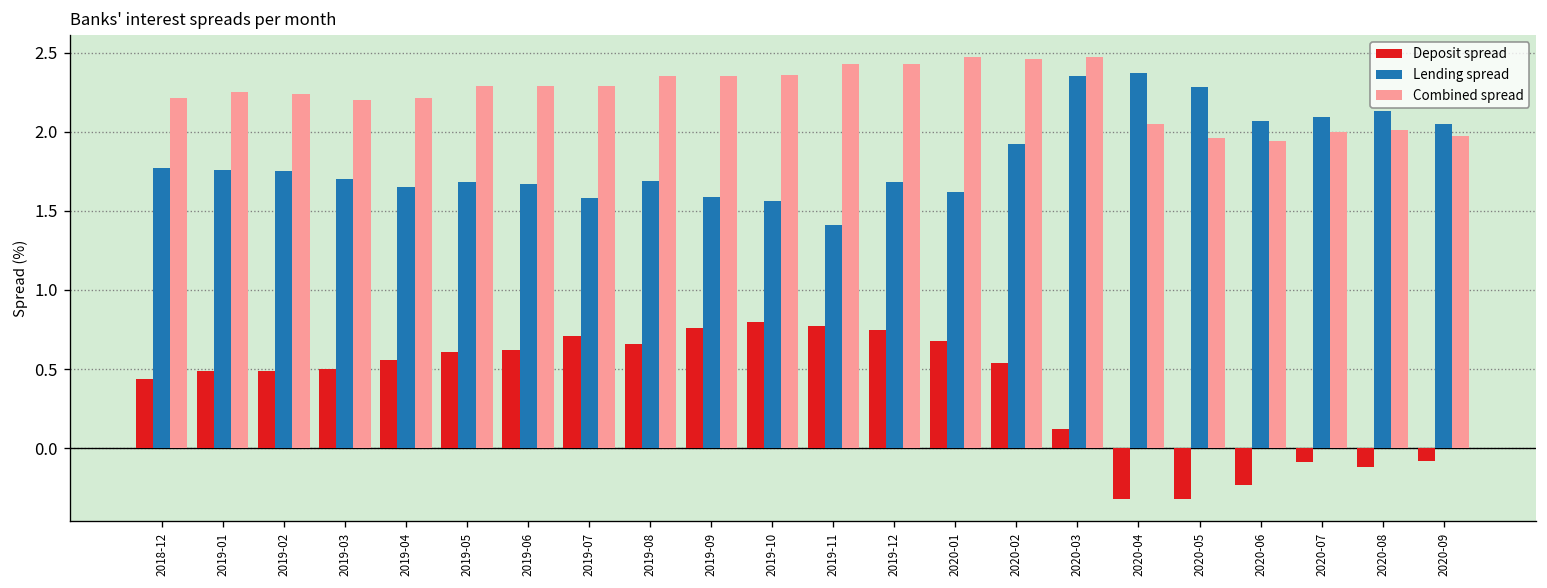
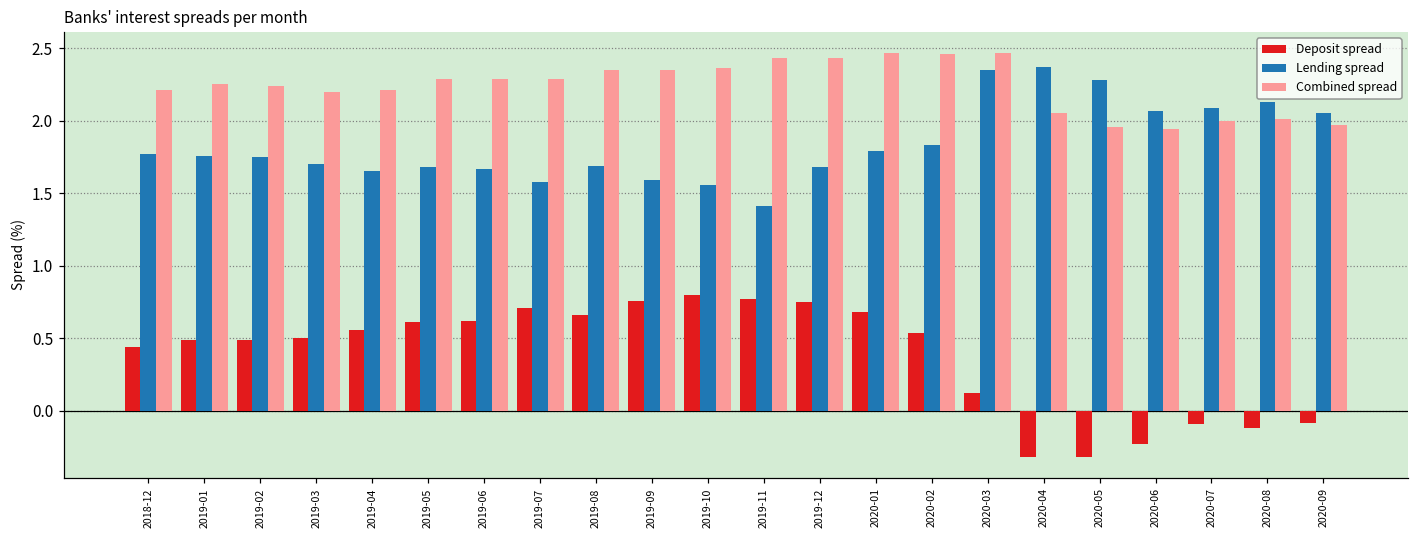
Lending spread, 2020-01: 1.62 -> 1.79
Lending spread, 2020-02: 1.92 -> 1.83
